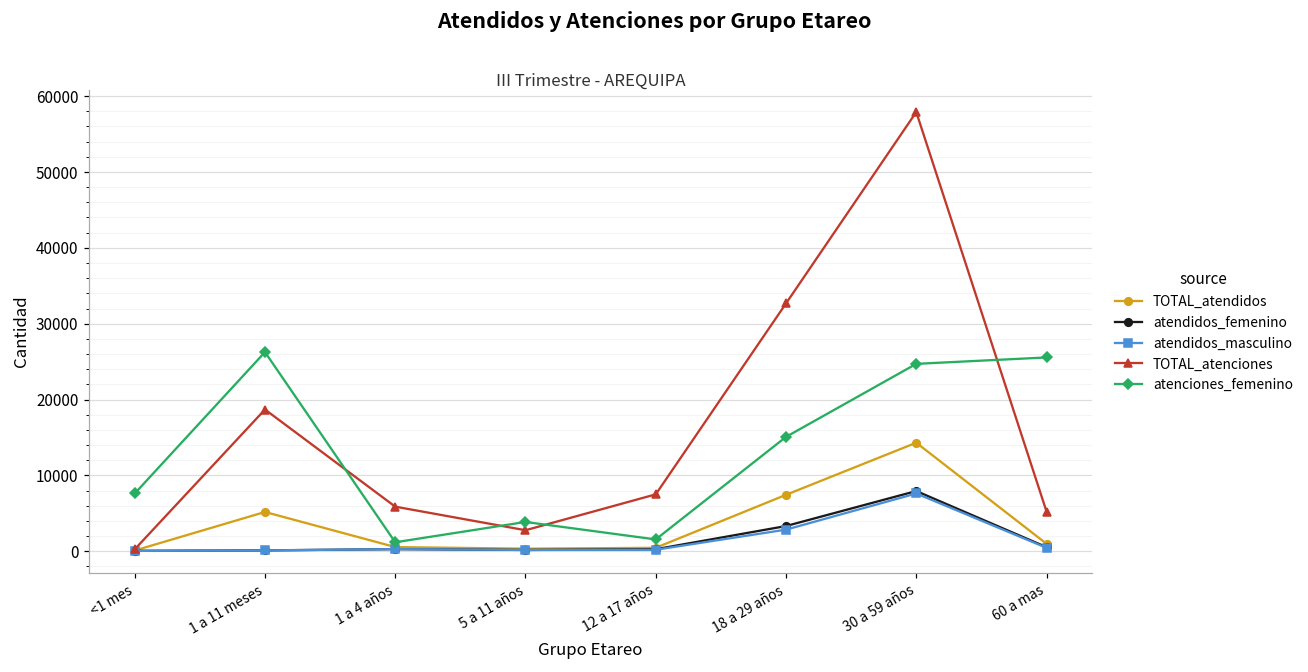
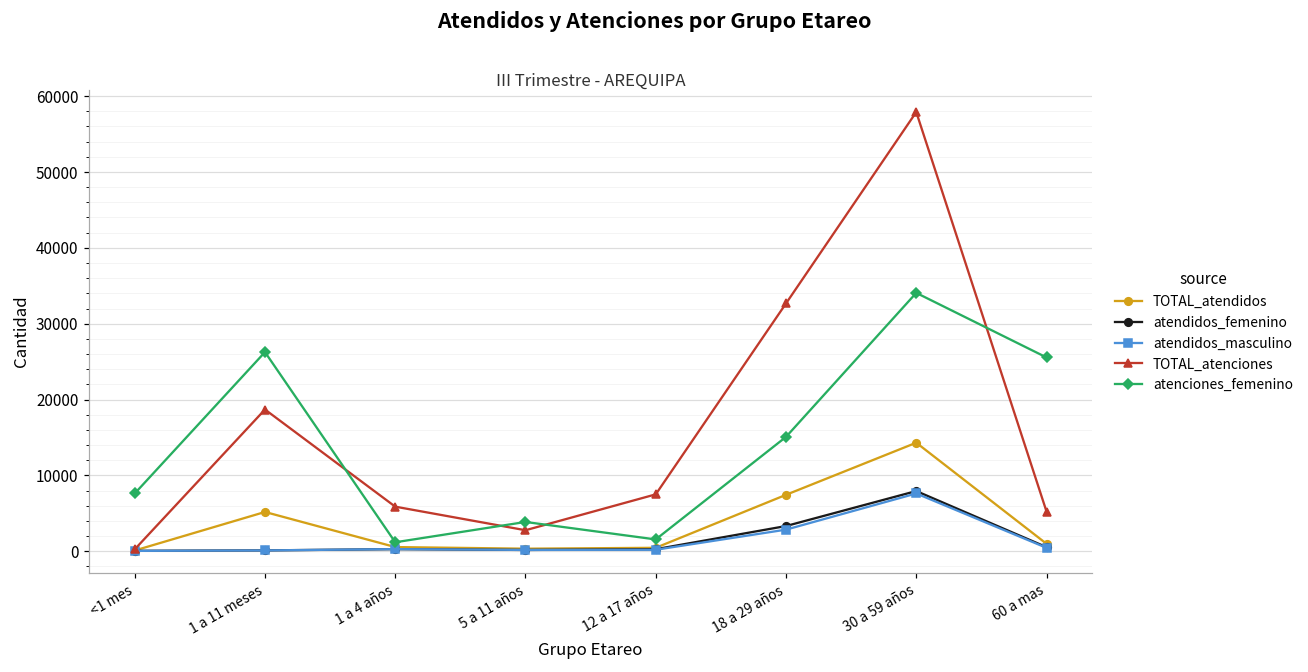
atenciones_femenino, 30 a 59 años: 25000 -> 34000
